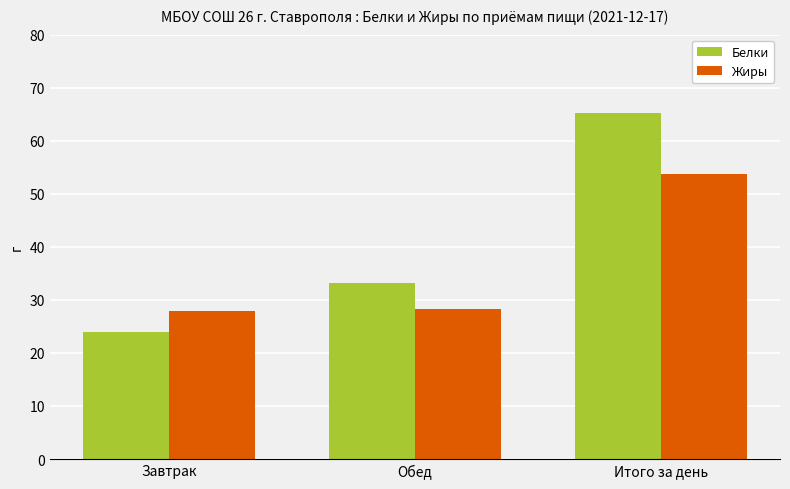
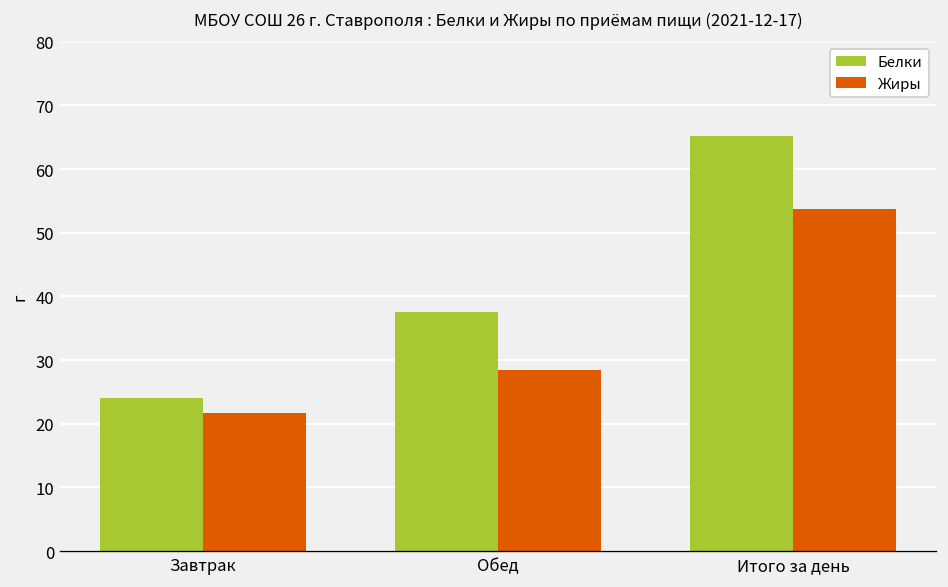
Жиры, Завтрак: 28 -> 22
Белки, Обед: 33 -> 38
